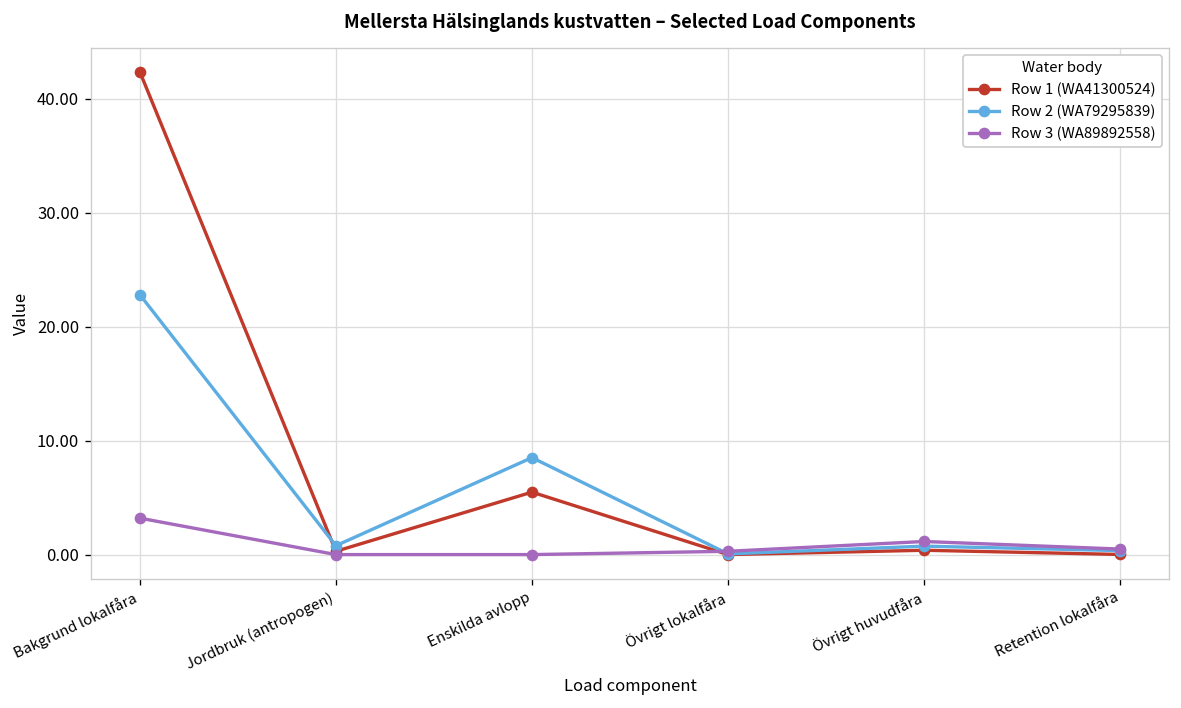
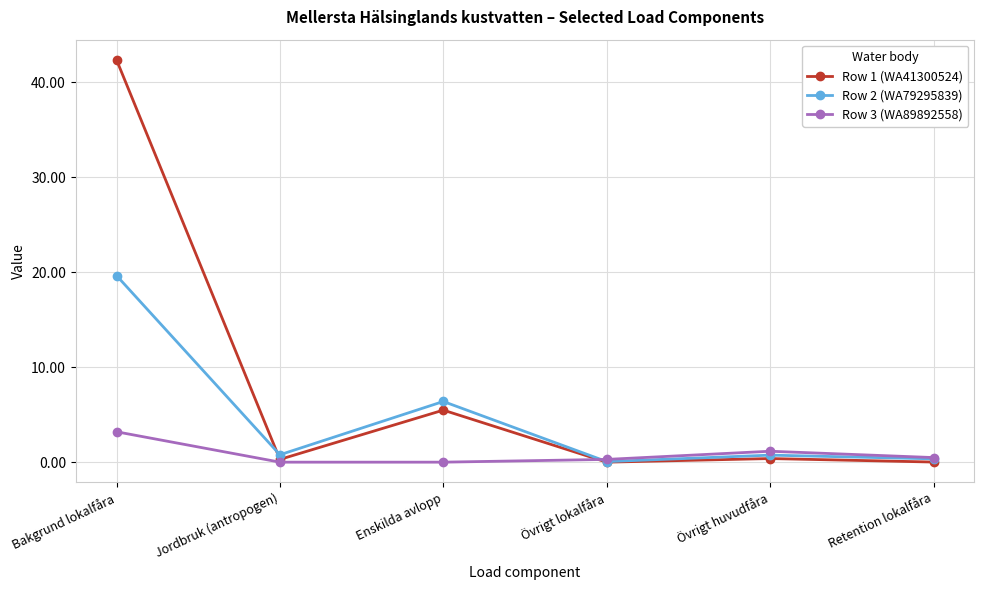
Row 2 (WA79295839), Bakgrund lokalfåra: 23 -> 20
Row 2 (WA79295839), Enskilda avlopp: 9 -> 6
